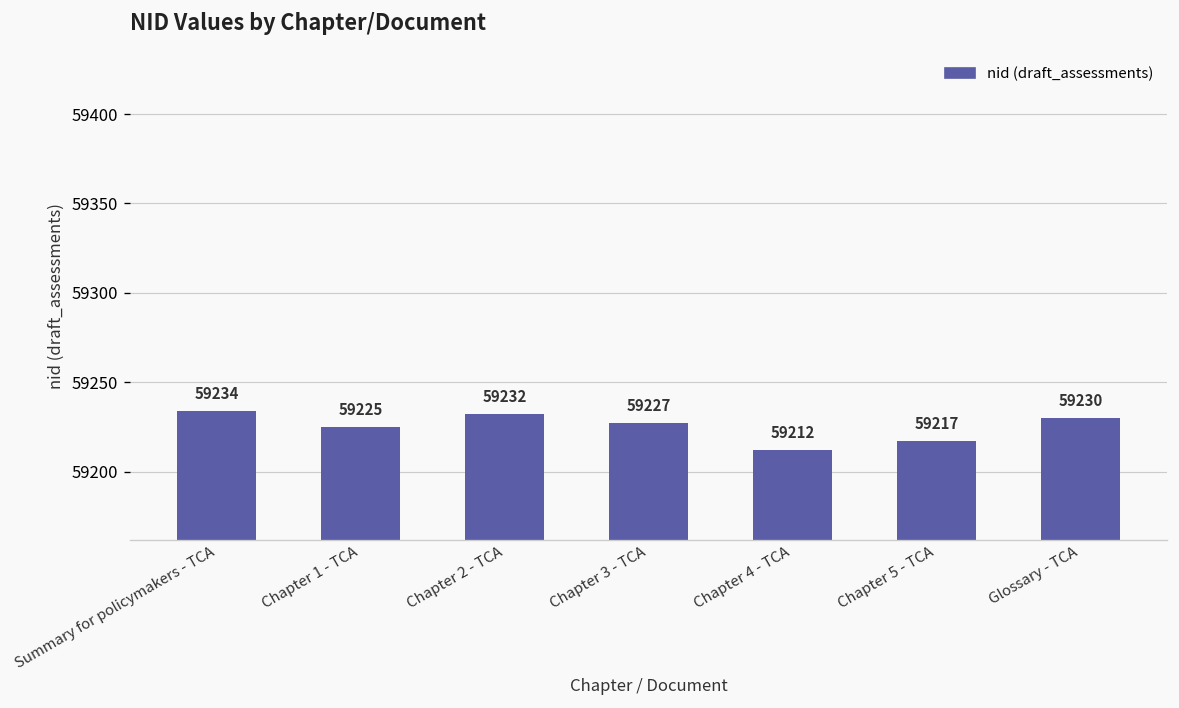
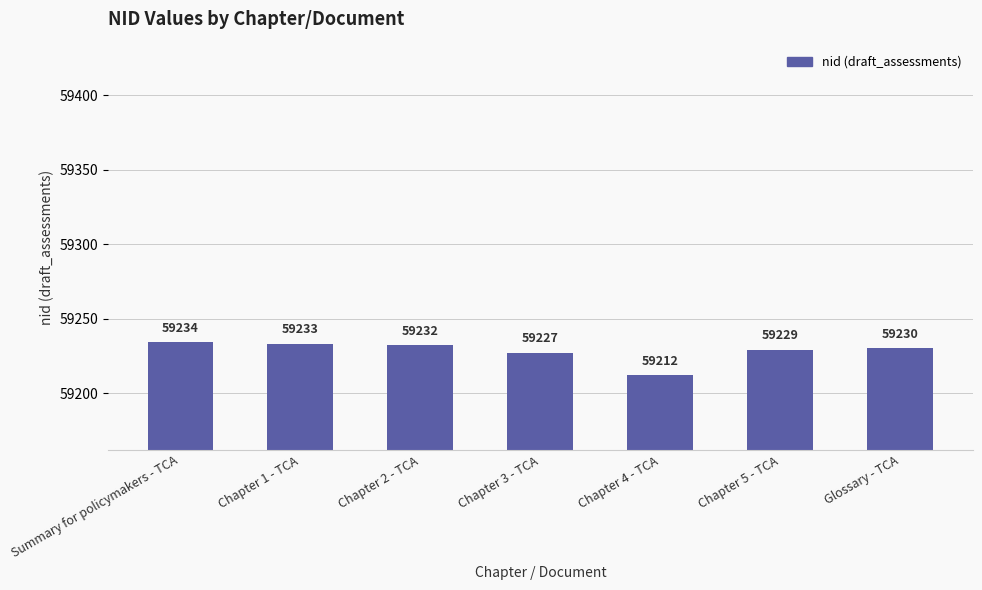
Chapter 1 - TCA: 59225 -> 59233
Chapter 5 - TCA: 59217 -> 59229
